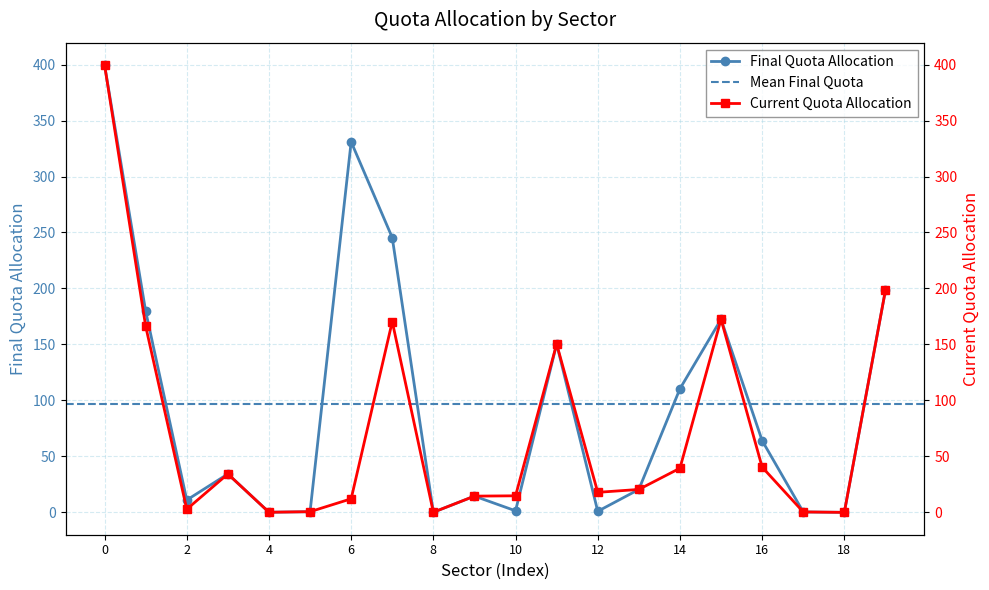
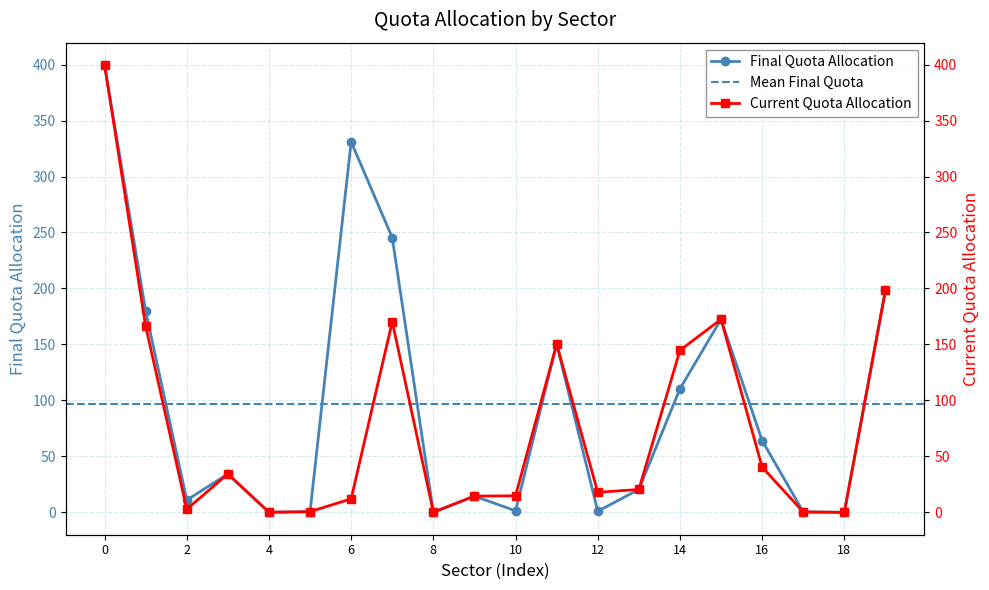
Current Quota Allocation, 14: 39 -> 145
